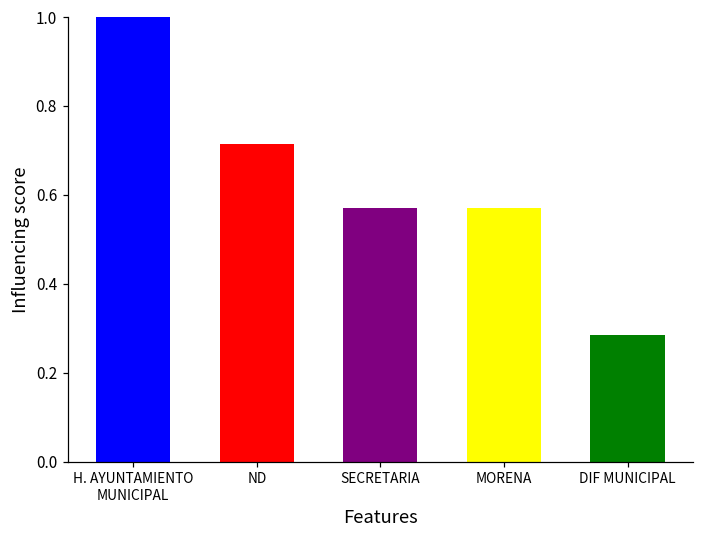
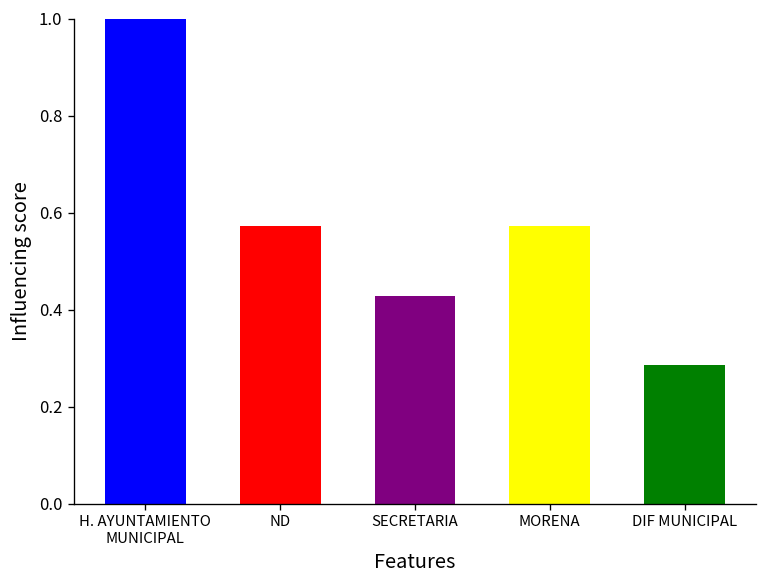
ND: 0.71 -> 0.57
SECRETARIA: 0.57 -> 0.43
